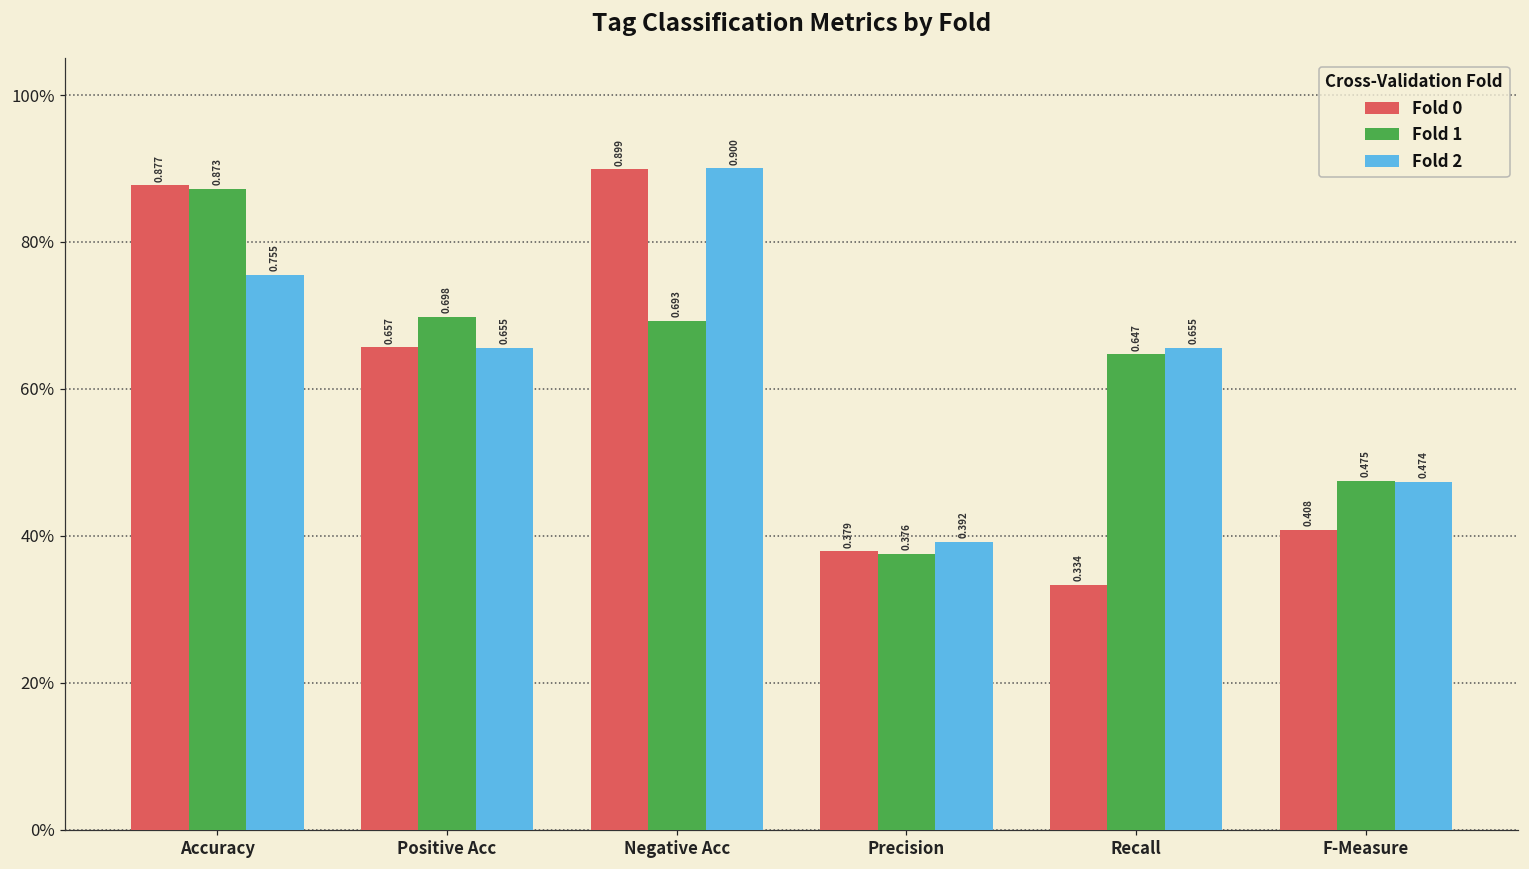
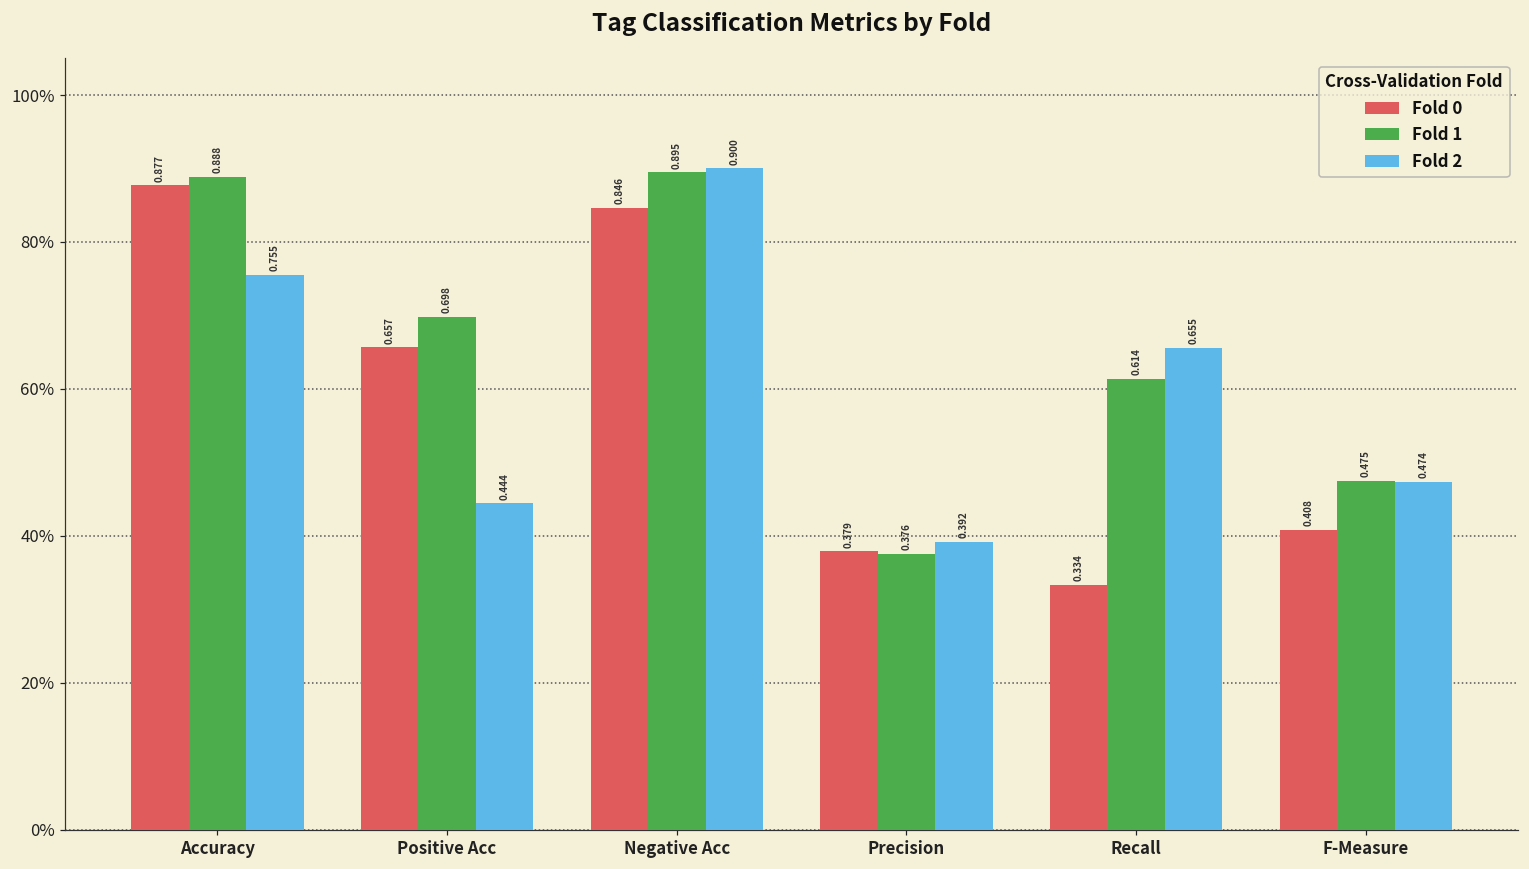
Fold 1, Accuracy: 0.873 -> 0.888
Fold 2, Positive Acc: 0.655 -> 0.444
Fold 0, Negative Acc: 0.899 -> 0.846
Fold 1, Negative Acc: 0.693 -> 0.895
Fold 1, Recall: 0.647 -> 0.614
